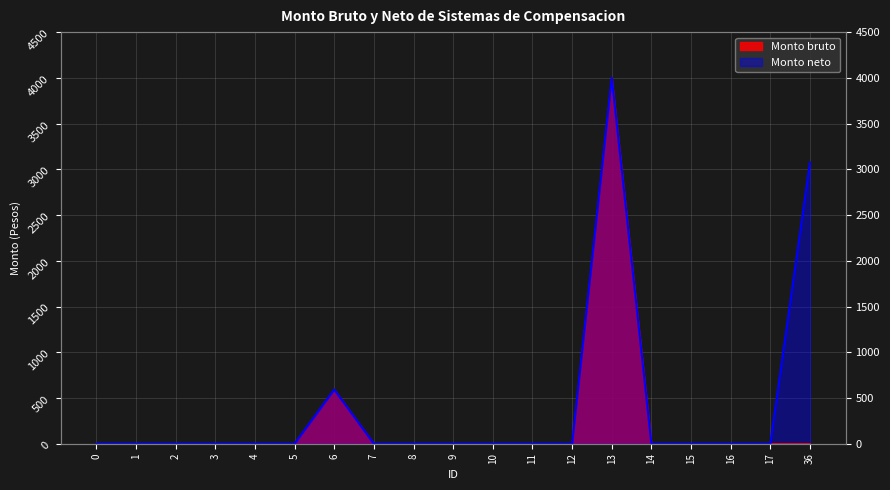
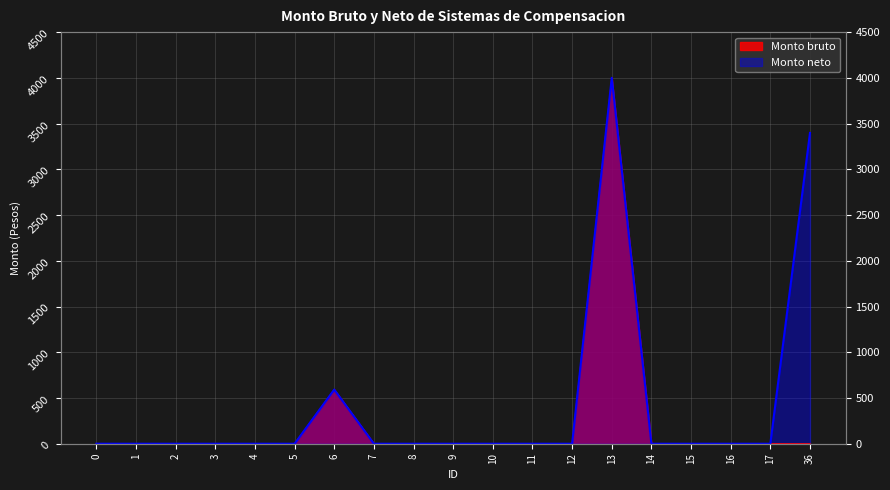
Monto neto, 36: 3100 -> 3400
